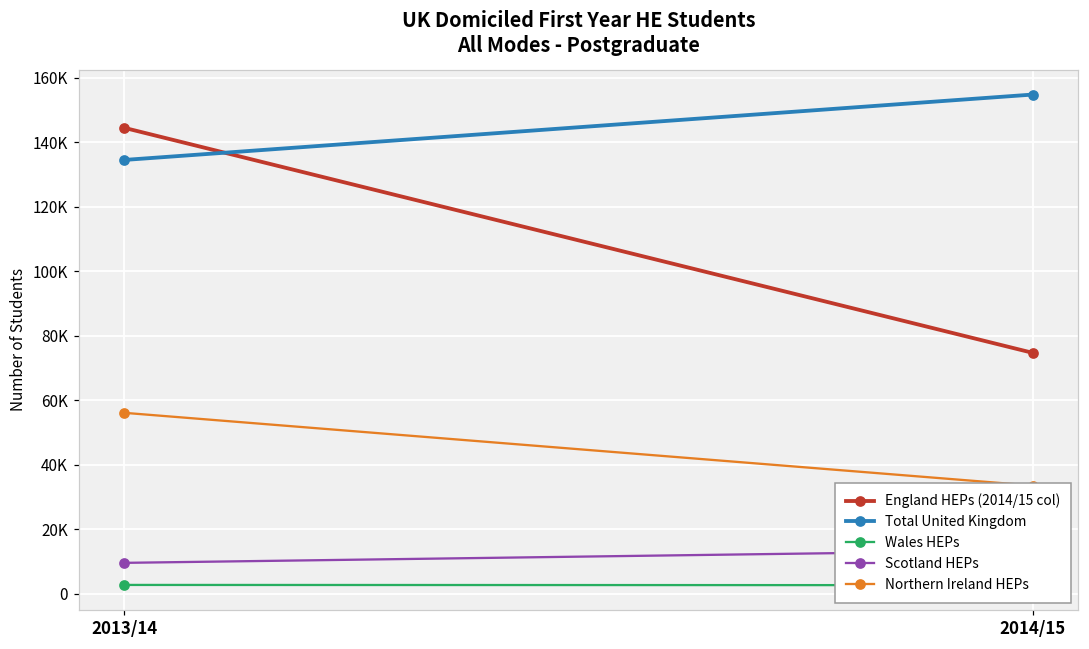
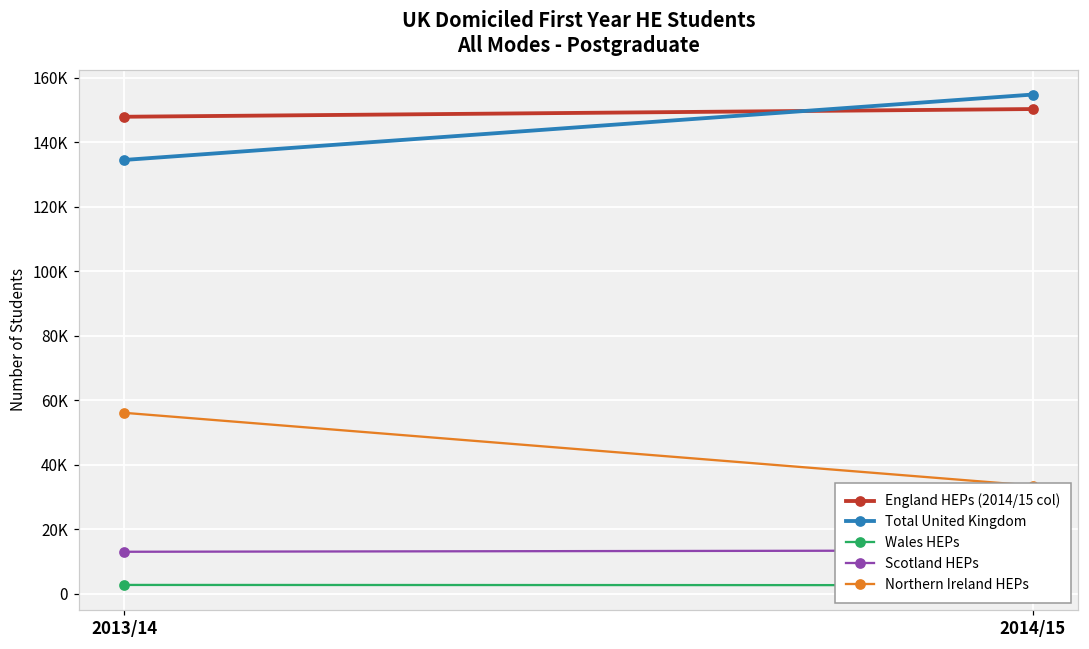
England HEPs (2014/15 col), 2013/14: 145000 -> 148000
Scotland HEPs, 2013/14: 10000 -> 13000
England HEPs (2014/15 col), 2014/15: 75000 -> 150000
